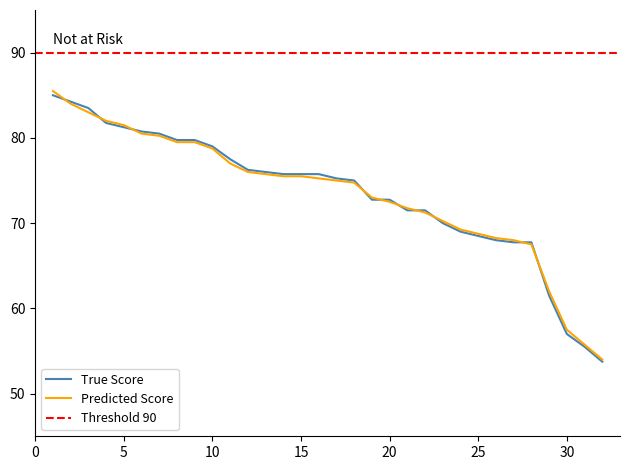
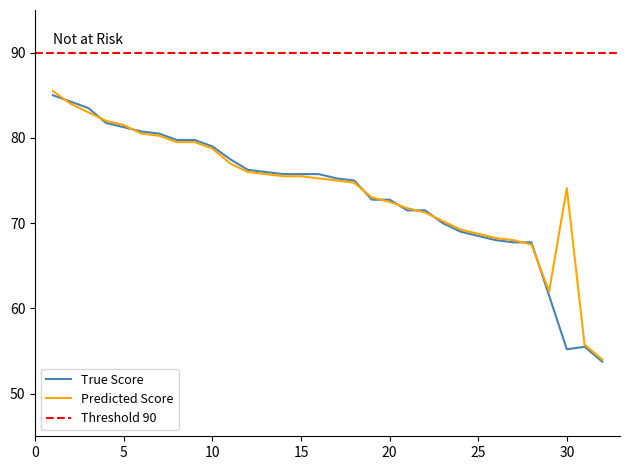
True Score, 30: 57 -> 55
Predicted Score, 30: 58 -> 74
